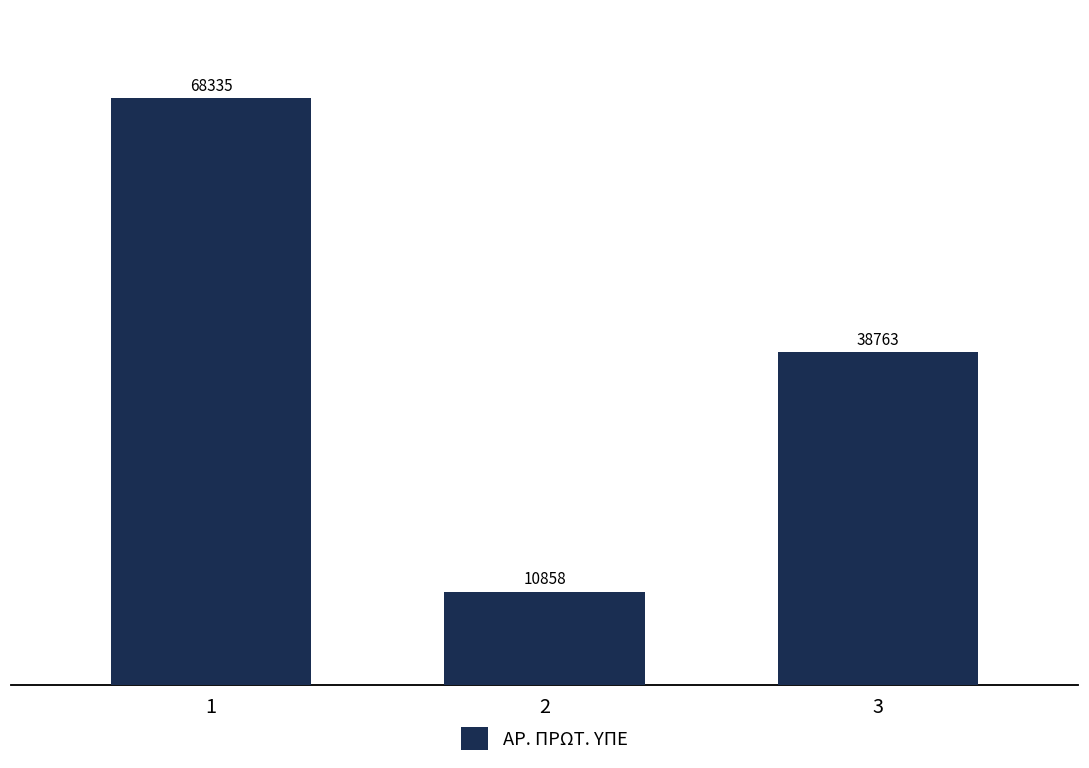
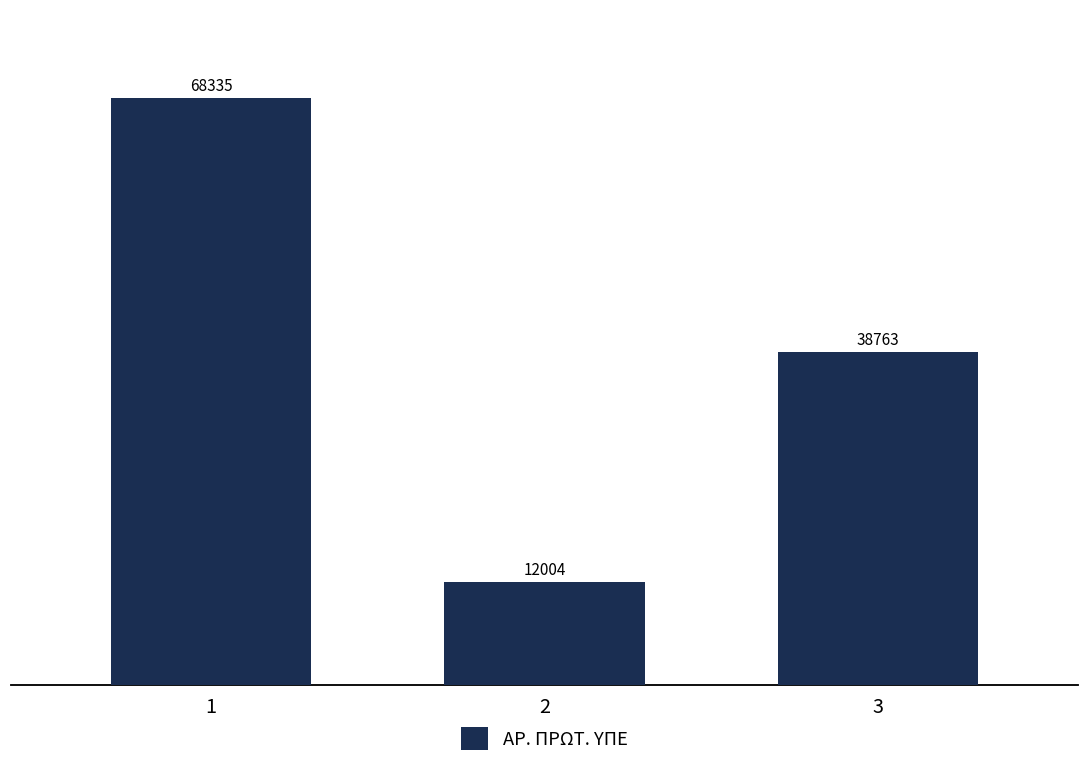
2: 10858 -> 12004
